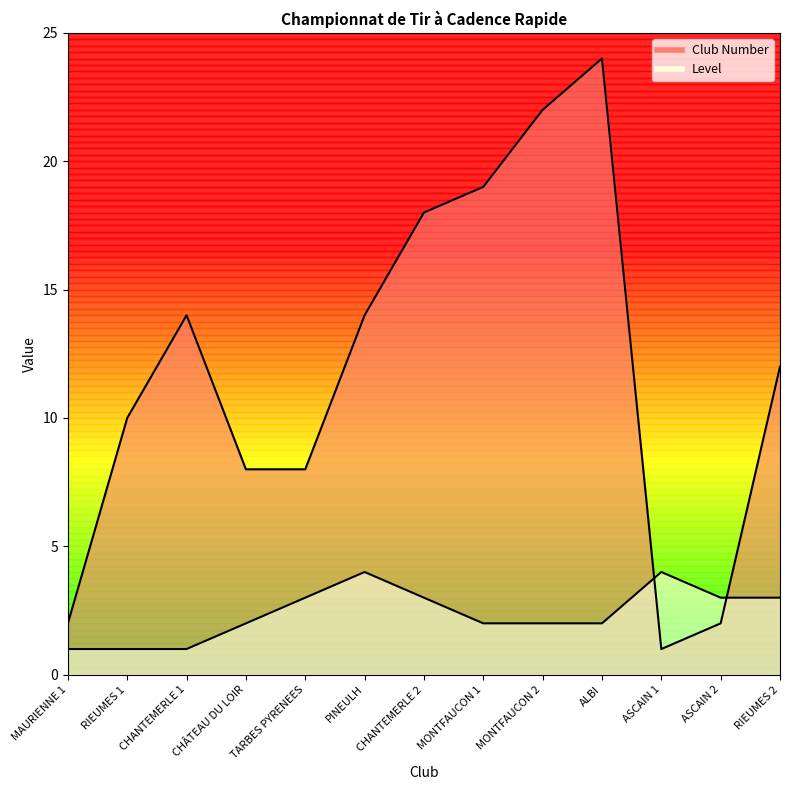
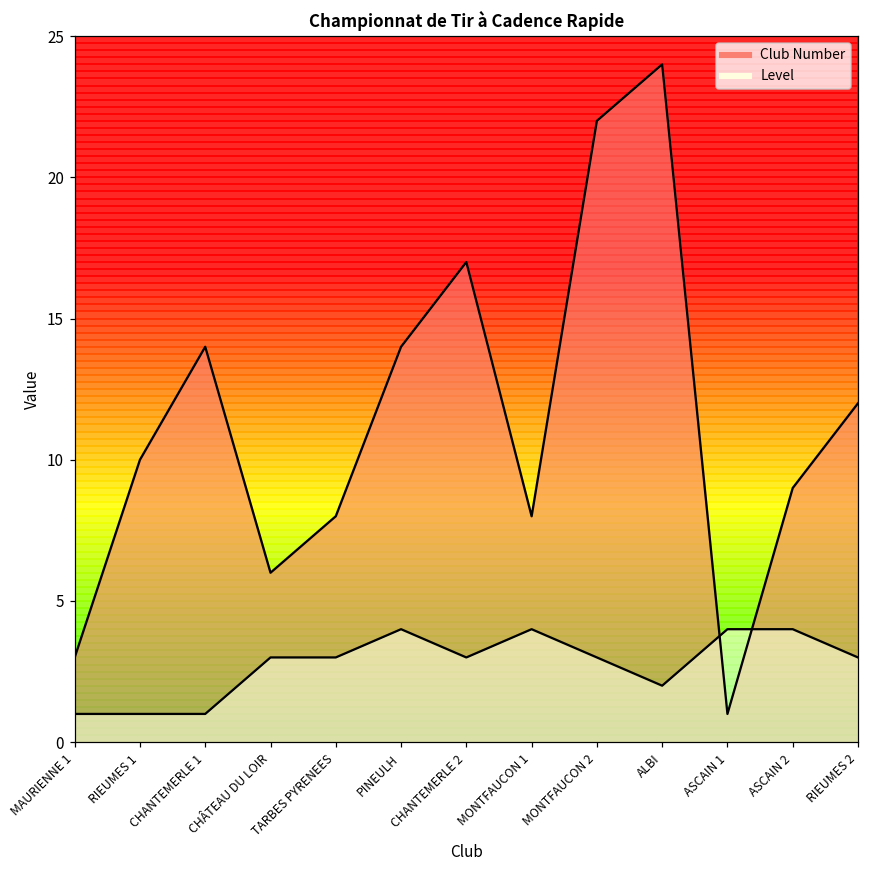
Club Number, MAURIENNE 1: 2 -> 3
Club Number, CHÂTEAU DU LOIR: 8 -> 6
Level, CHÂTEAU DU LOIR: 2 -> 3
Club Number, CHANTEMERLE 2: 18 -> 17
Club Number, MONTFAUCON 1: 19 -> 8
Level, MONTFAUCON 1: 2 -> 4
Level, MONTFAUCON 2: 2 -> 3
Club Number, ASCAIN 2: 2 -> 9
Level, ASCAIN 2: 3 -> 4
